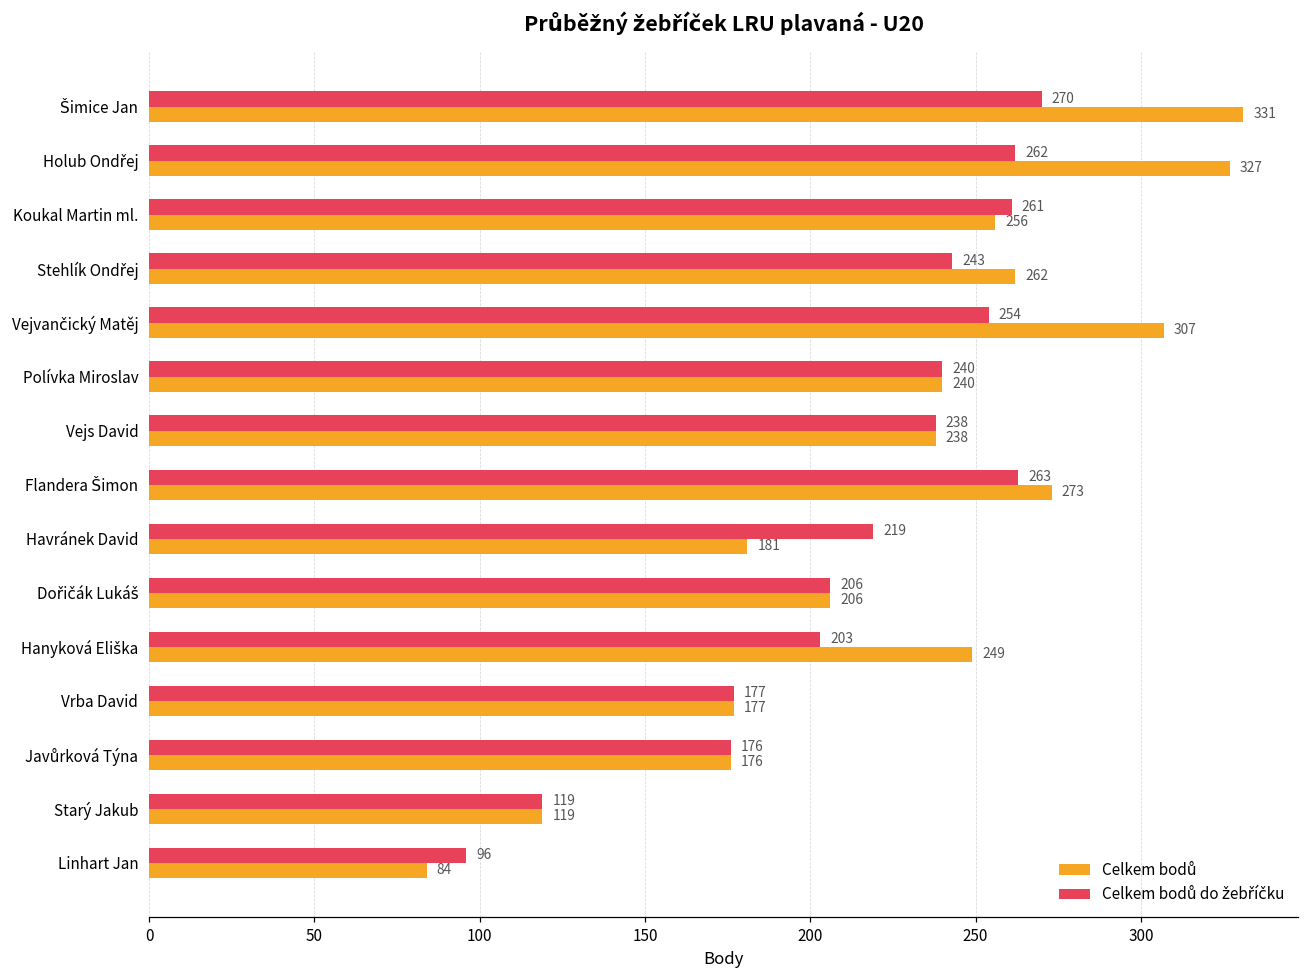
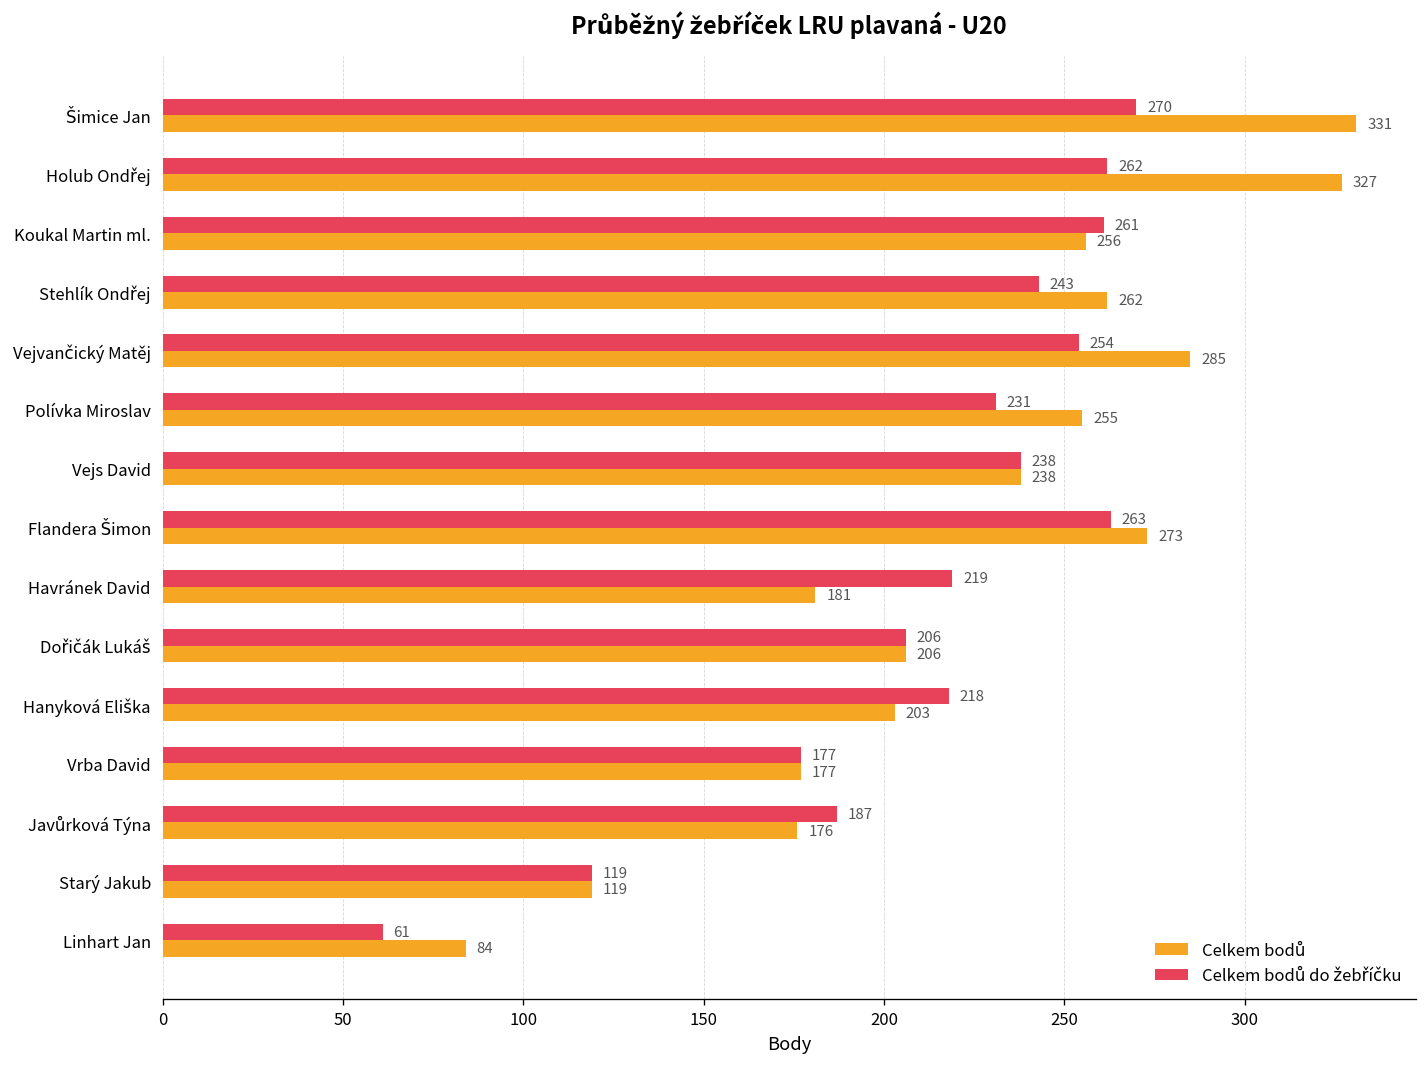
Celkem bodů, Vejvančický Matěj: 307 -> 285
Celkem bodů do žebříčku, Polívka Miroslav: 240 -> 231
Celkem bodů, Polívka Miroslav: 240 -> 255
Celkem bodů do žebříčku, Hanyková Eliška: 203 -> 218
Celkem bodů, Hanyková Eliška: 249 -> 203
Celkem bodů do žebříčku, Javůrková Týna: 176 -> 187
Celkem bodů do žebříčku, Linhart Jan: 96 -> 61
